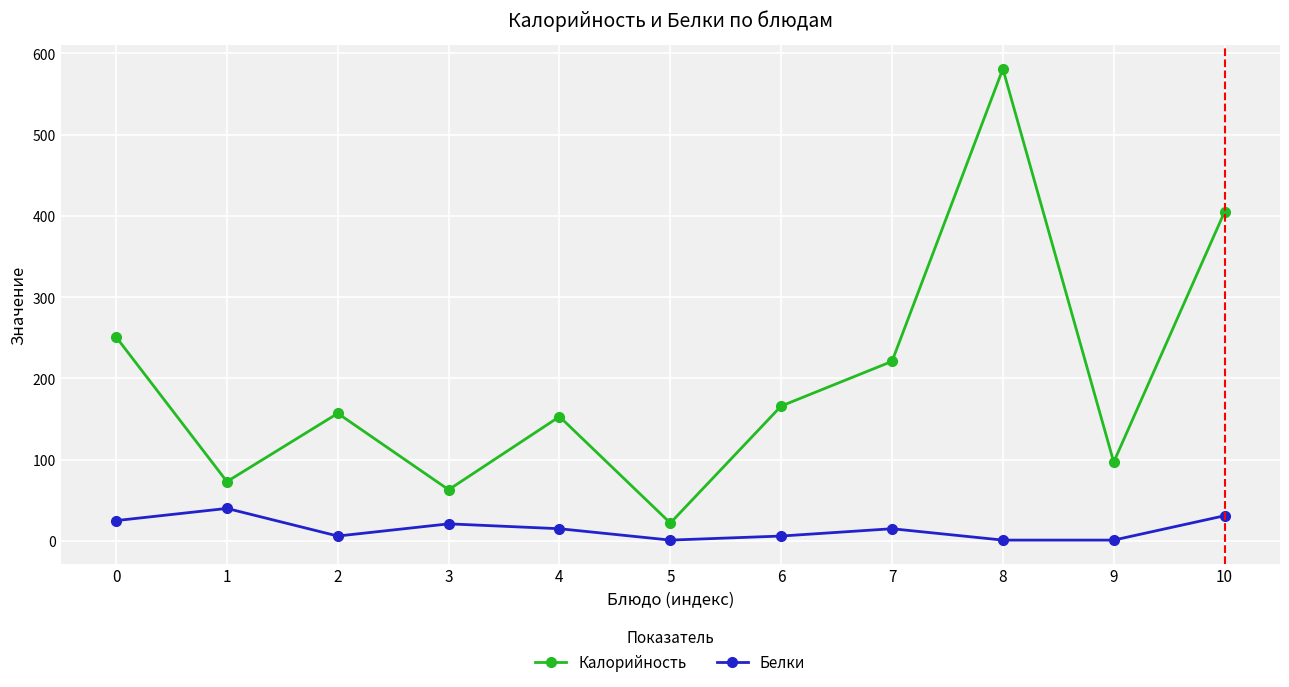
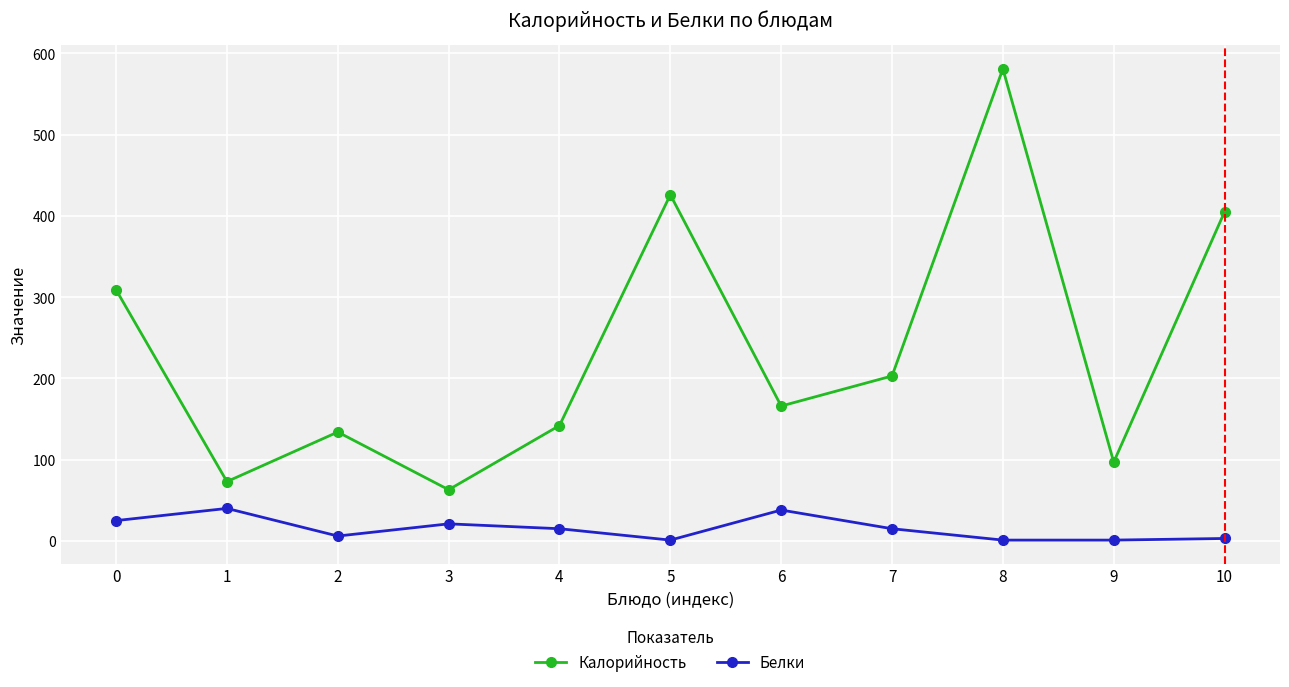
Калорийность, 0: 250 -> 310
Калорийность, 2: 160 -> 130
Калорийность, 4: 150 -> 140
Калорийность, 5: 20 -> 430
Белки, 6: 10 -> 40
Калорийность, 7: 220 -> 200
Белки, 10: 30 -> 0
